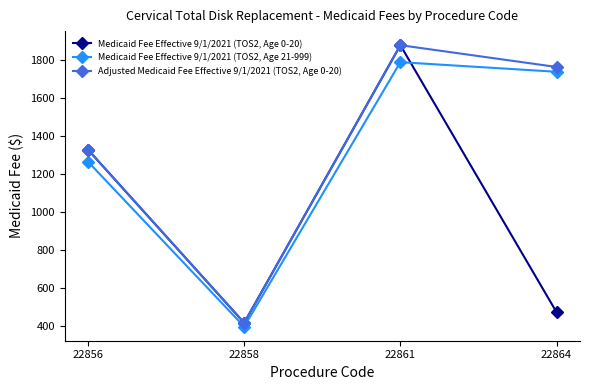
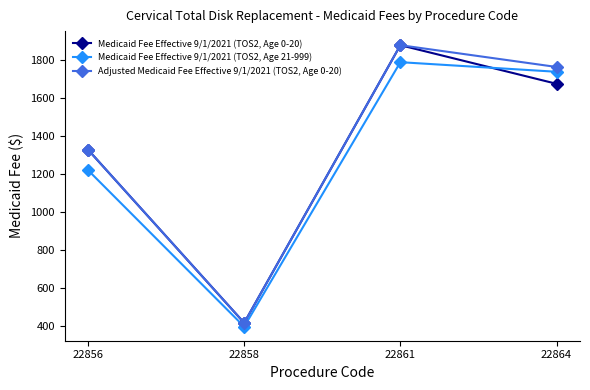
Medicaid Fee Effective 9/1/2021 (TOS2, Age 21-999), 22856: 1270 -> 1220
Medicaid Fee Effective 9/1/2021 (TOS2, Age 0-20), 22864: 470 -> 1680
